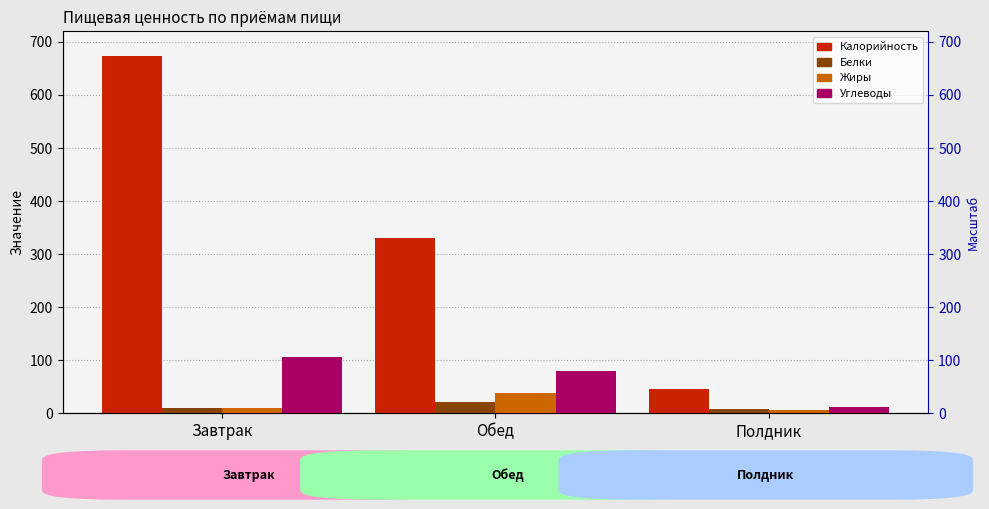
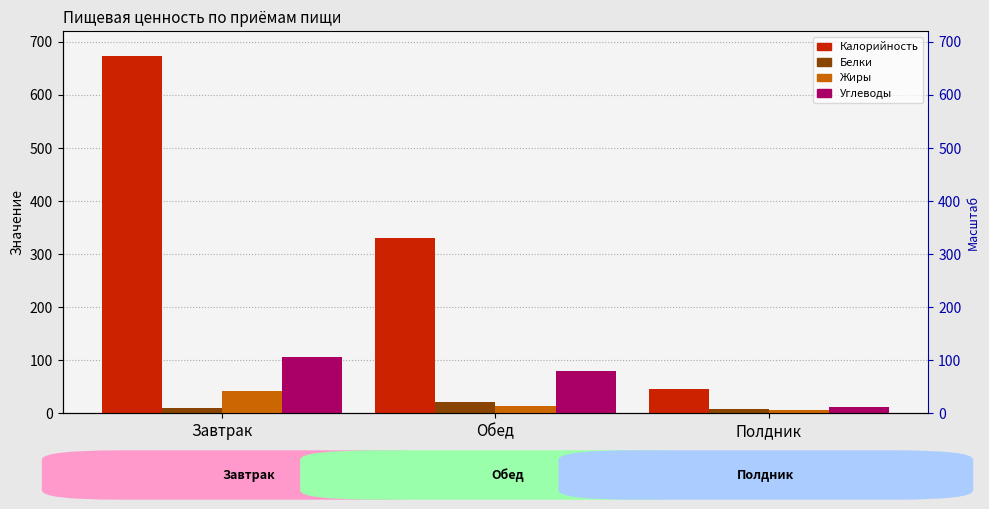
Жиры, Завтрак: 10 -> 40
Жиры, Обед: 40 -> 10
